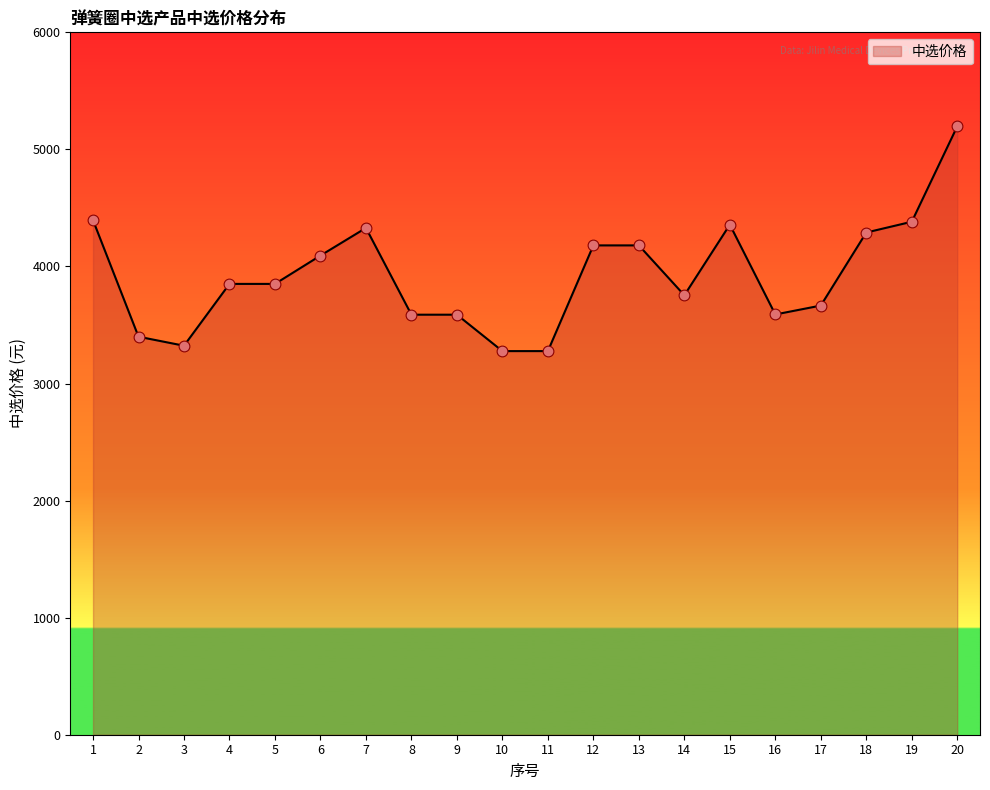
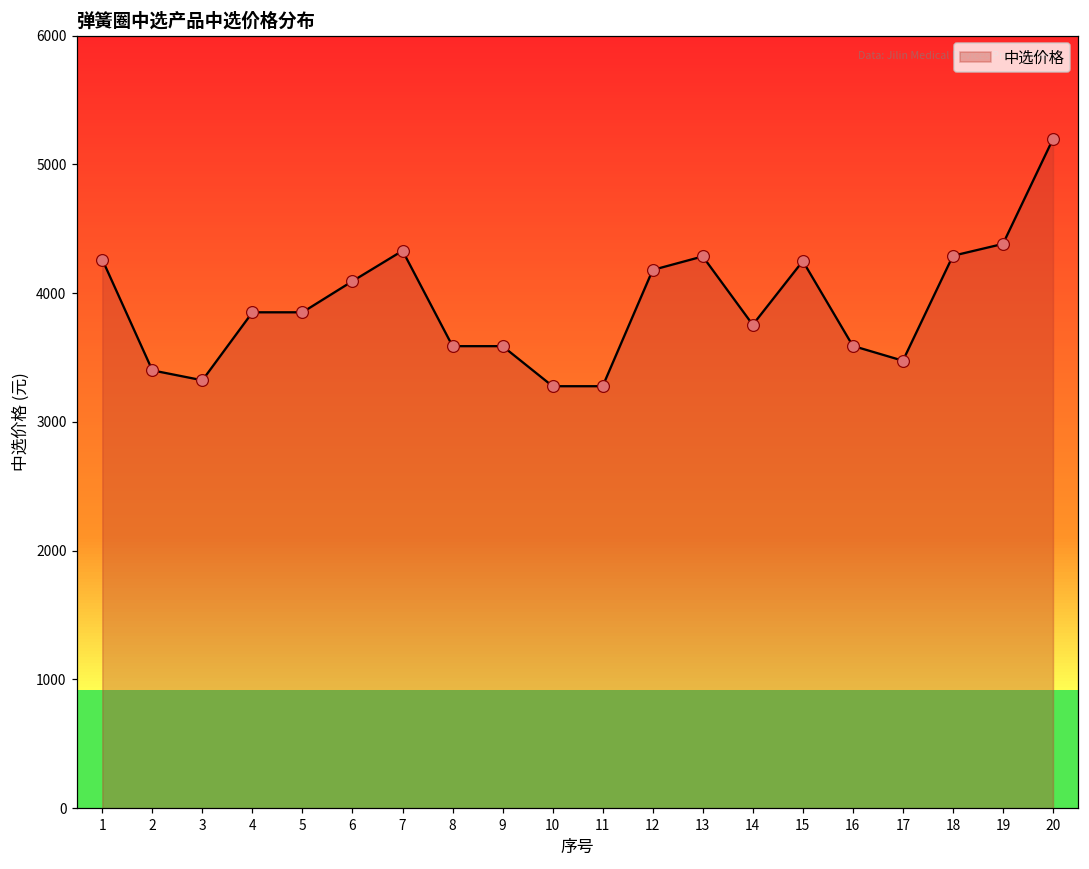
1: 4400 -> 4260
13: 4180 -> 4290
15: 4360 -> 4250
17: 3670 -> 3480
